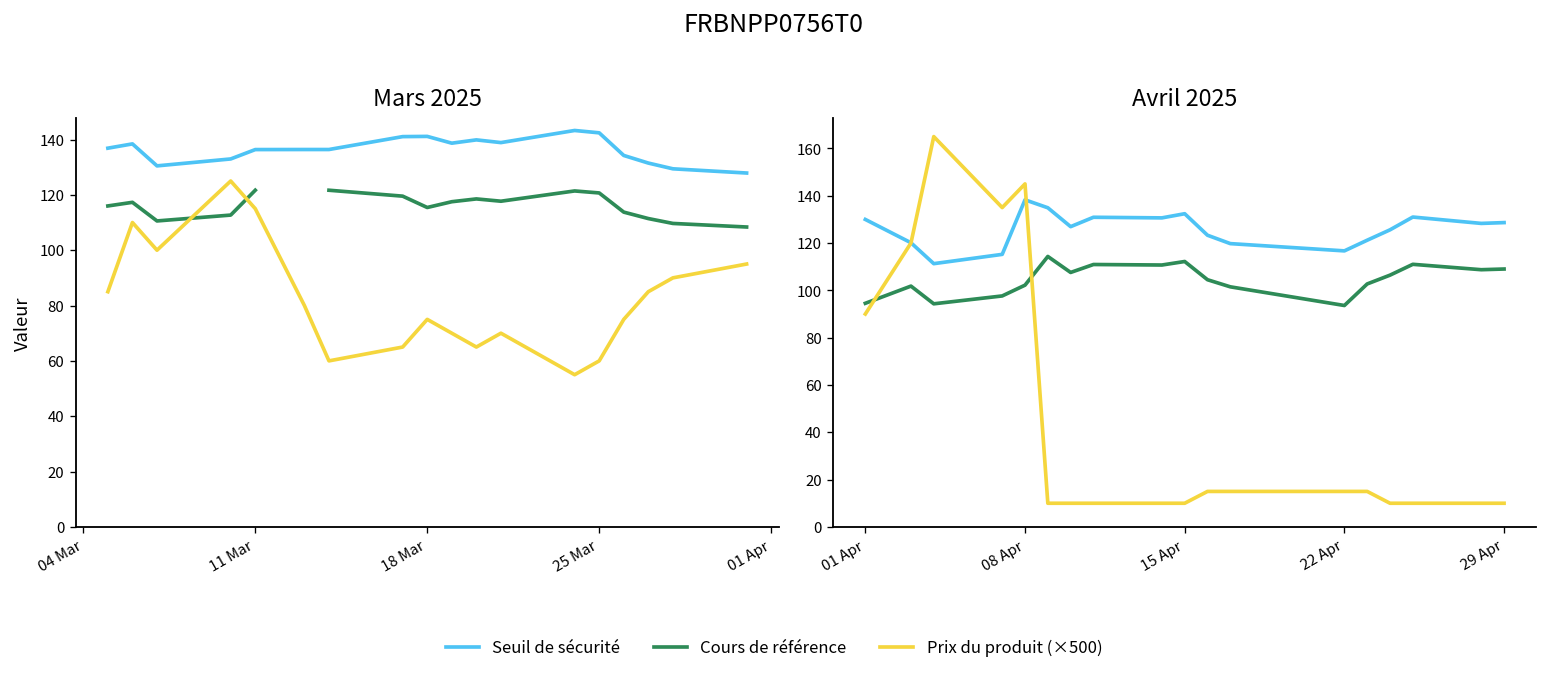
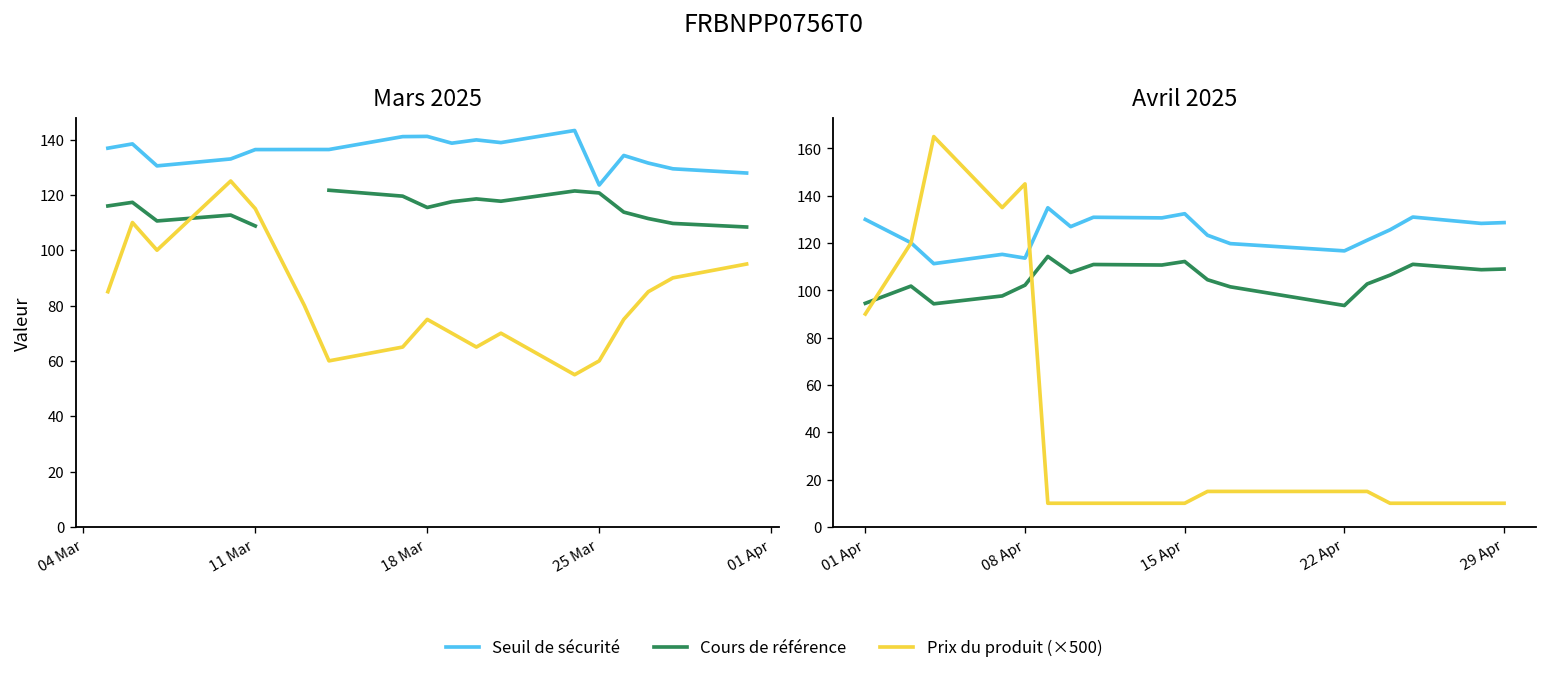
Mars 2025, Cours de référence, 11 Mar: 122 -> 109
Mars 2025, Seuil de sécurité, 25 Mar: 142 -> 124
Avril 2025, Seuil de sécurité, 08 Apr: 138 -> 114
